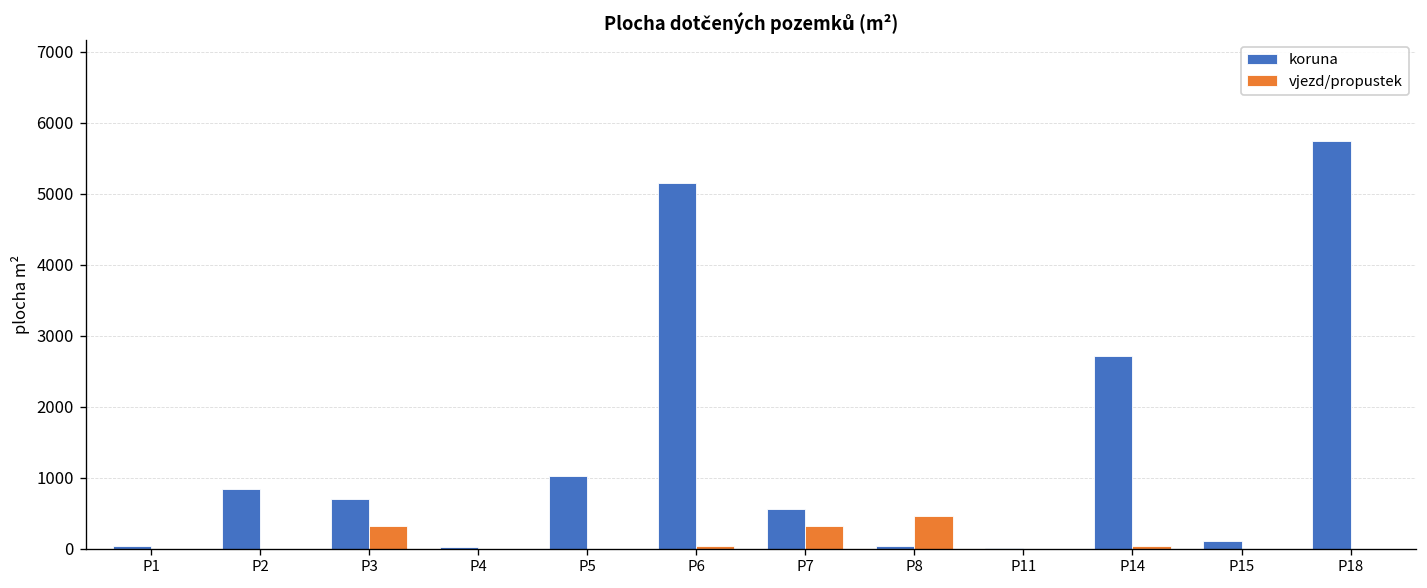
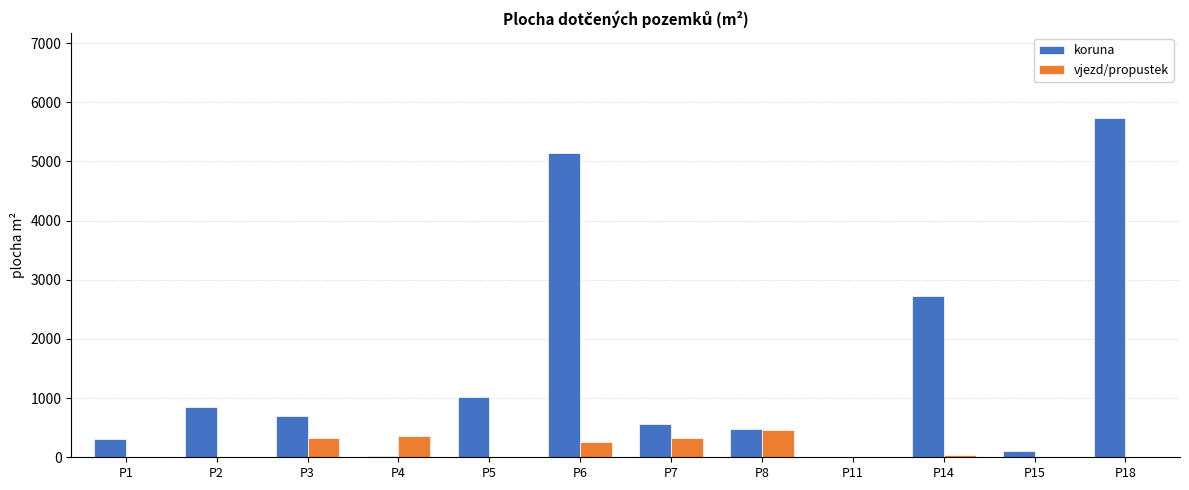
koruna, P1: 0 -> 300
vjezd/propustek, P4: 0 -> 400
vjezd/propustek, P6: 0 -> 300
koruna, P8: 0 -> 500
